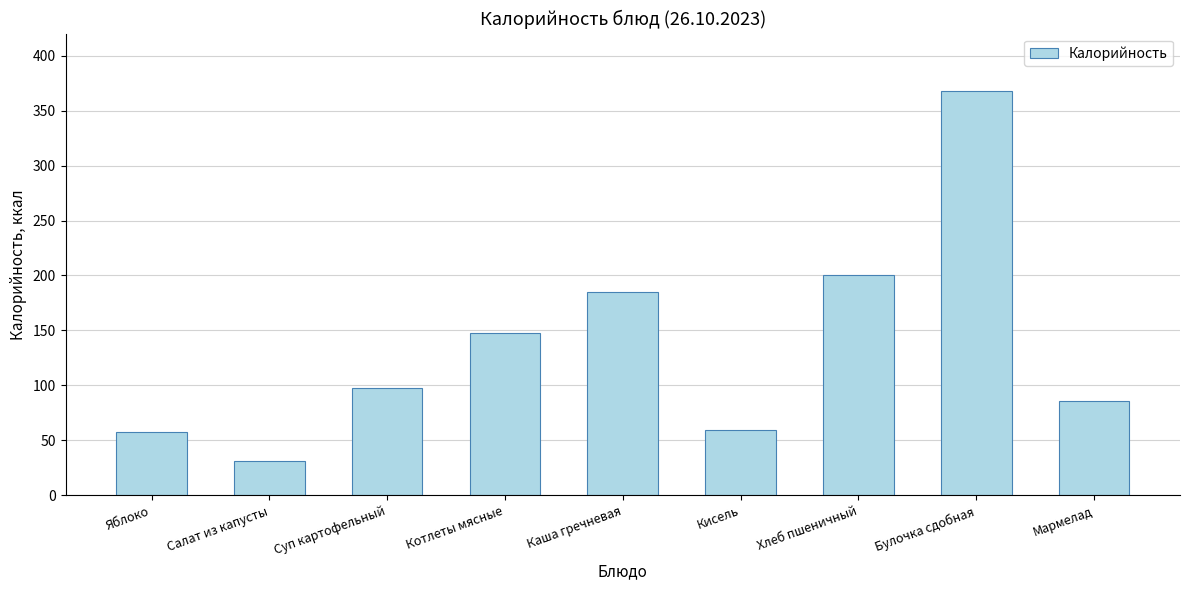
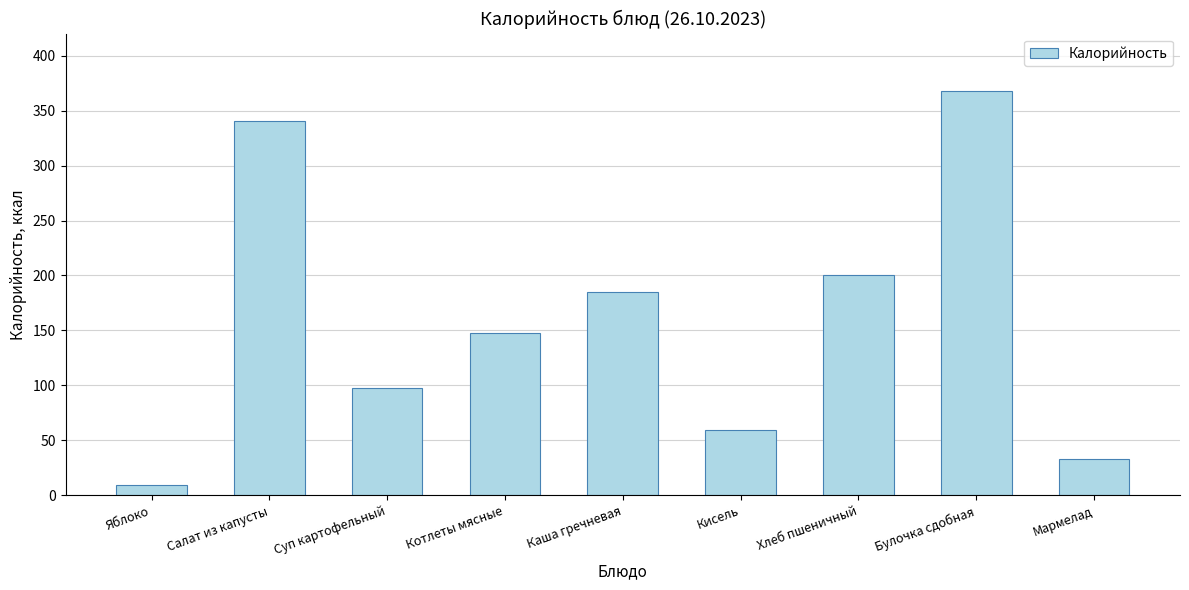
Яблоко: 58 -> 9
Салат из капусты: 31 -> 340
Мармелад: 86 -> 33
